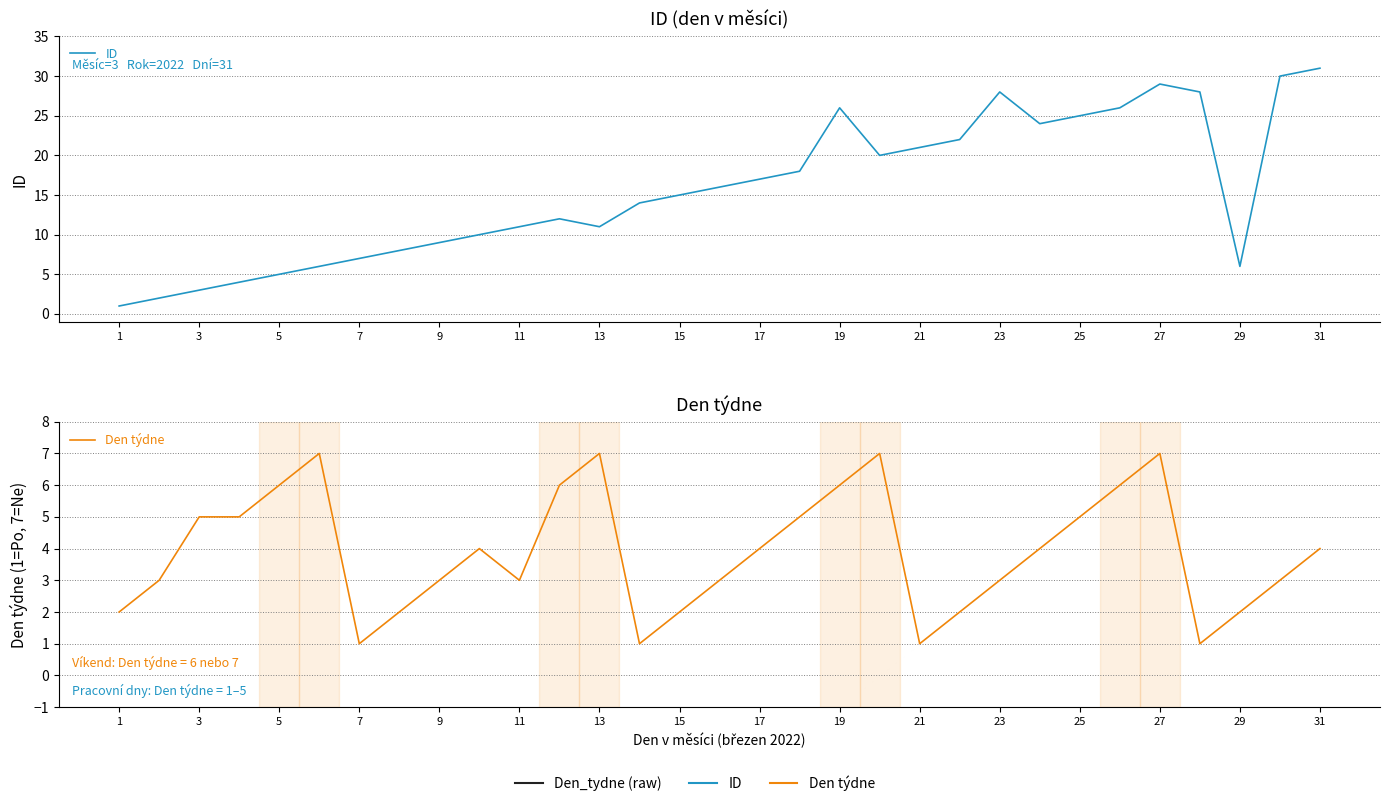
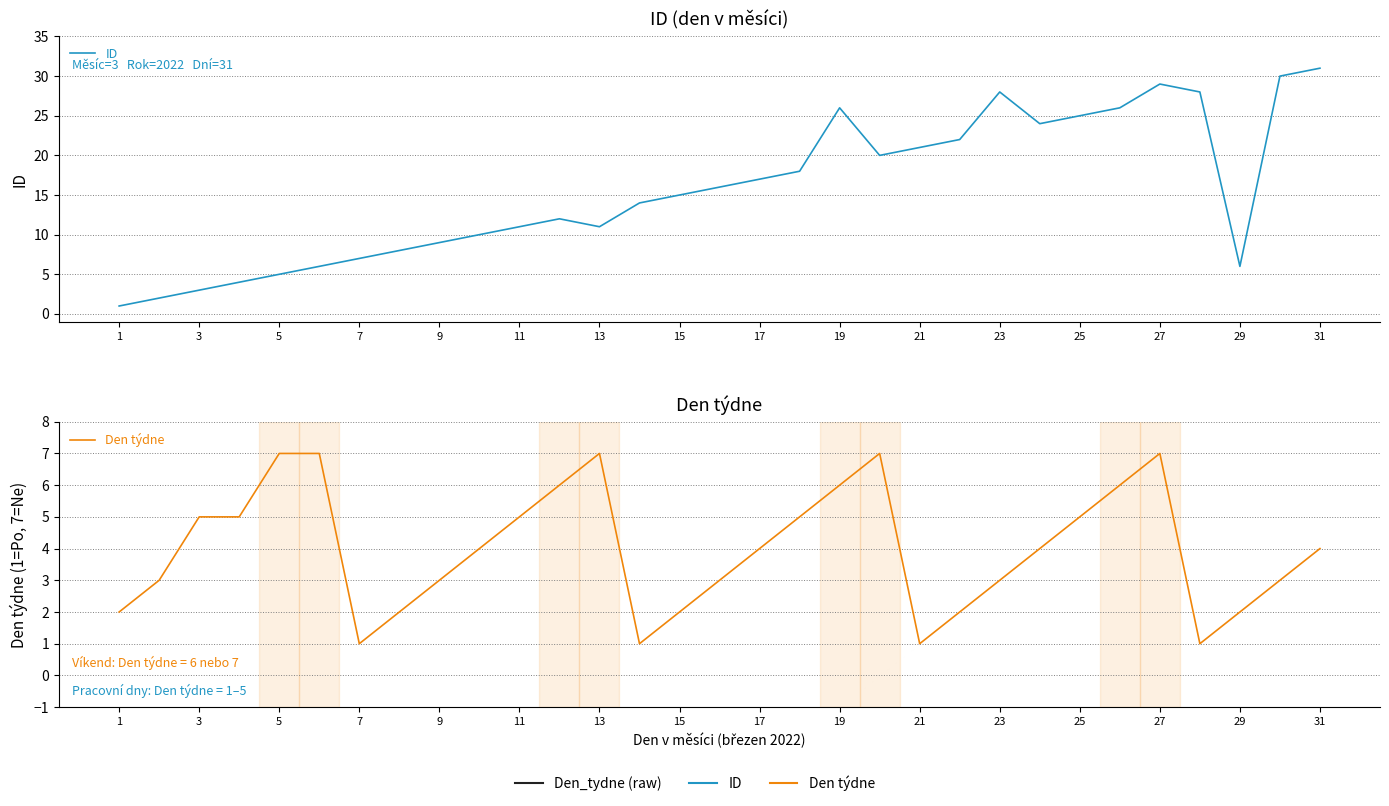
Den týdne, 5: 6 -> 7
Den týdne, 11: 3 -> 5
